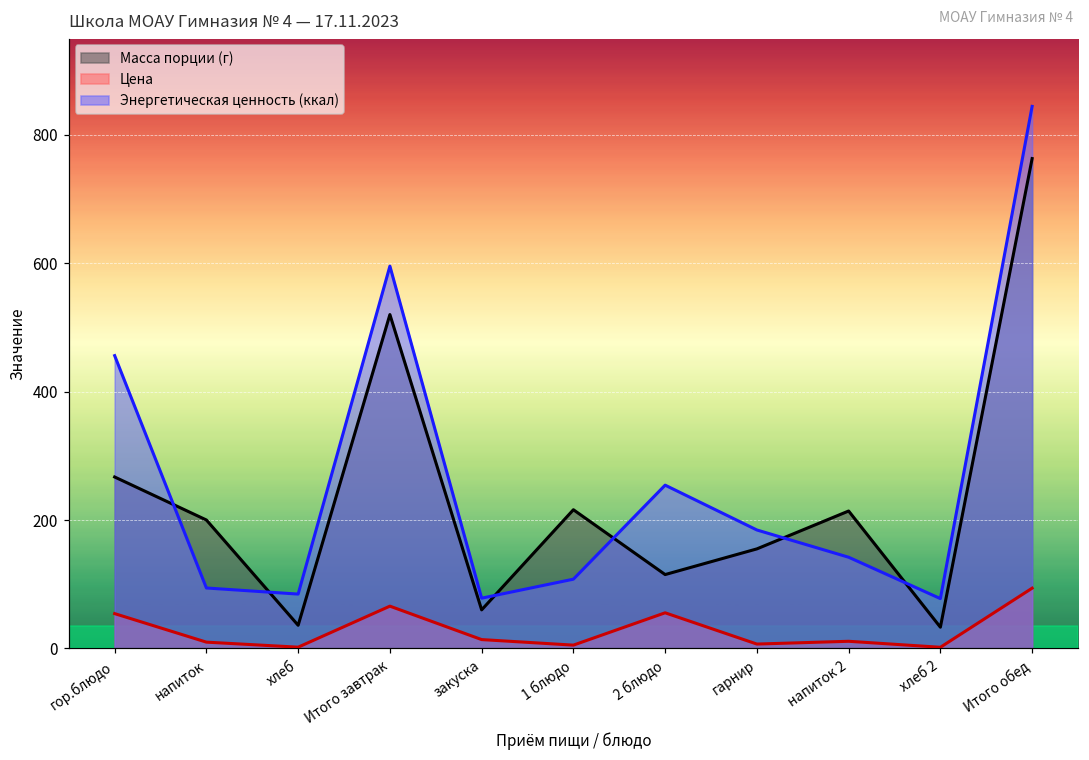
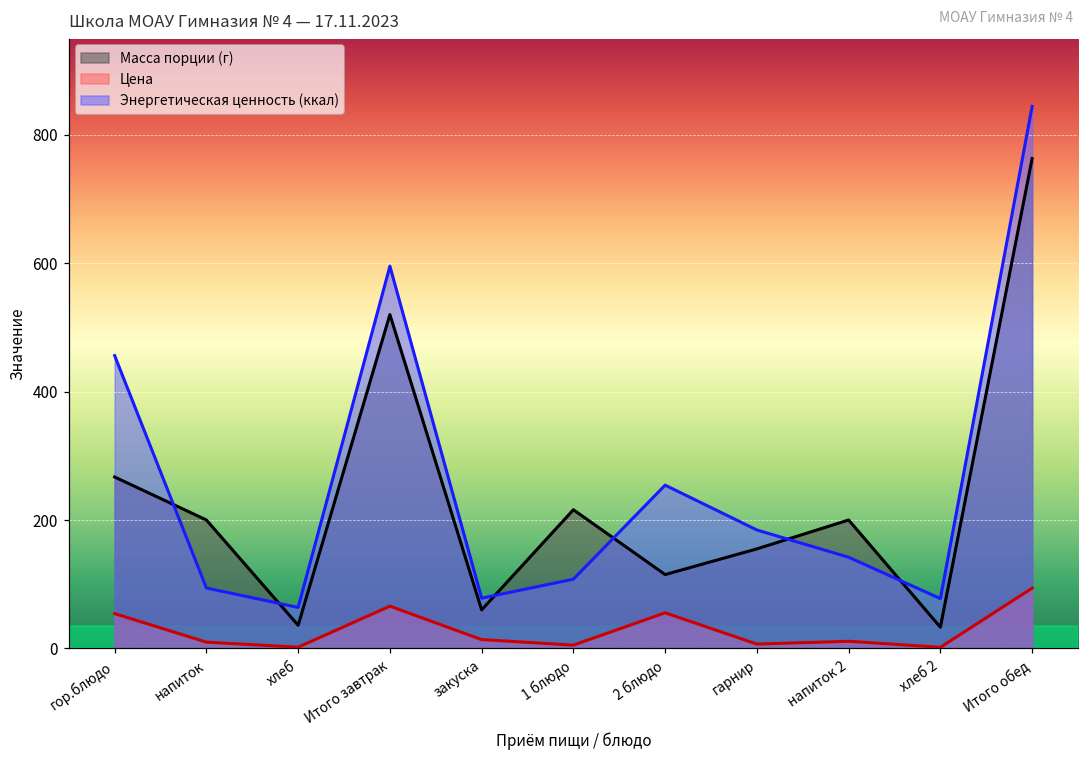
Энергетическая ценность (ккал), хлеб: 80 -> 60
Масса порции (г), напиток 2: 210 -> 200
